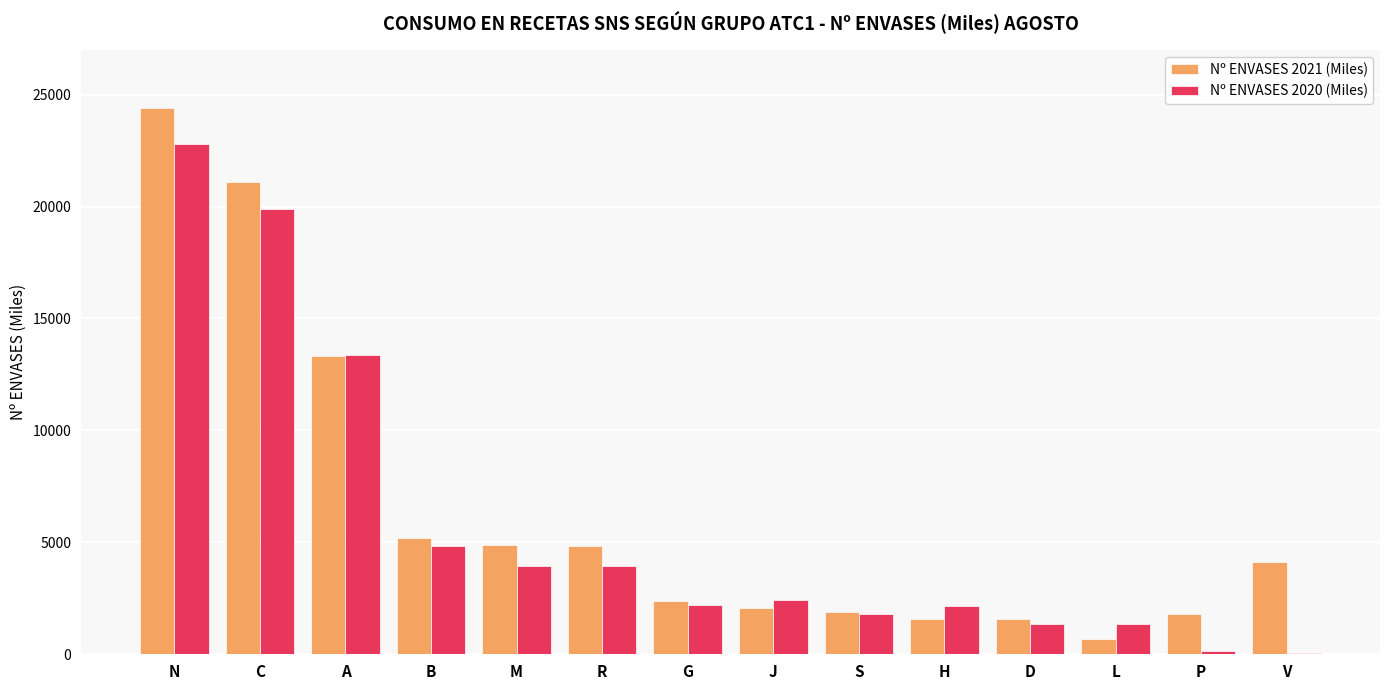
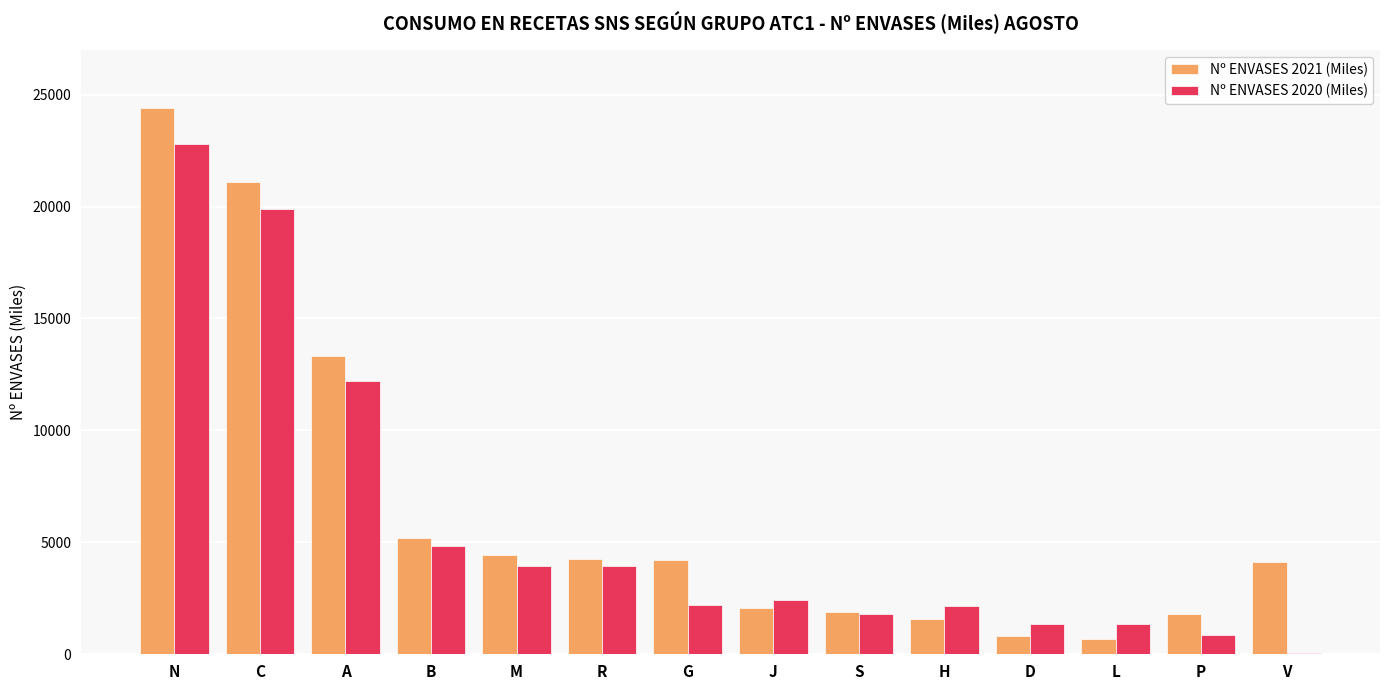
Nº ENVASES 2020 (Miles), A: 13400 -> 12200
Nº ENVASES 2021 (Miles), M: 4900 -> 4400
Nº ENVASES 2021 (Miles), R: 4800 -> 4300
Nº ENVASES 2021 (Miles), G: 2400 -> 4200
Nº ENVASES 2021 (Miles), D: 1600 -> 800
Nº ENVASES 2020 (Miles), P: 200 -> 800
